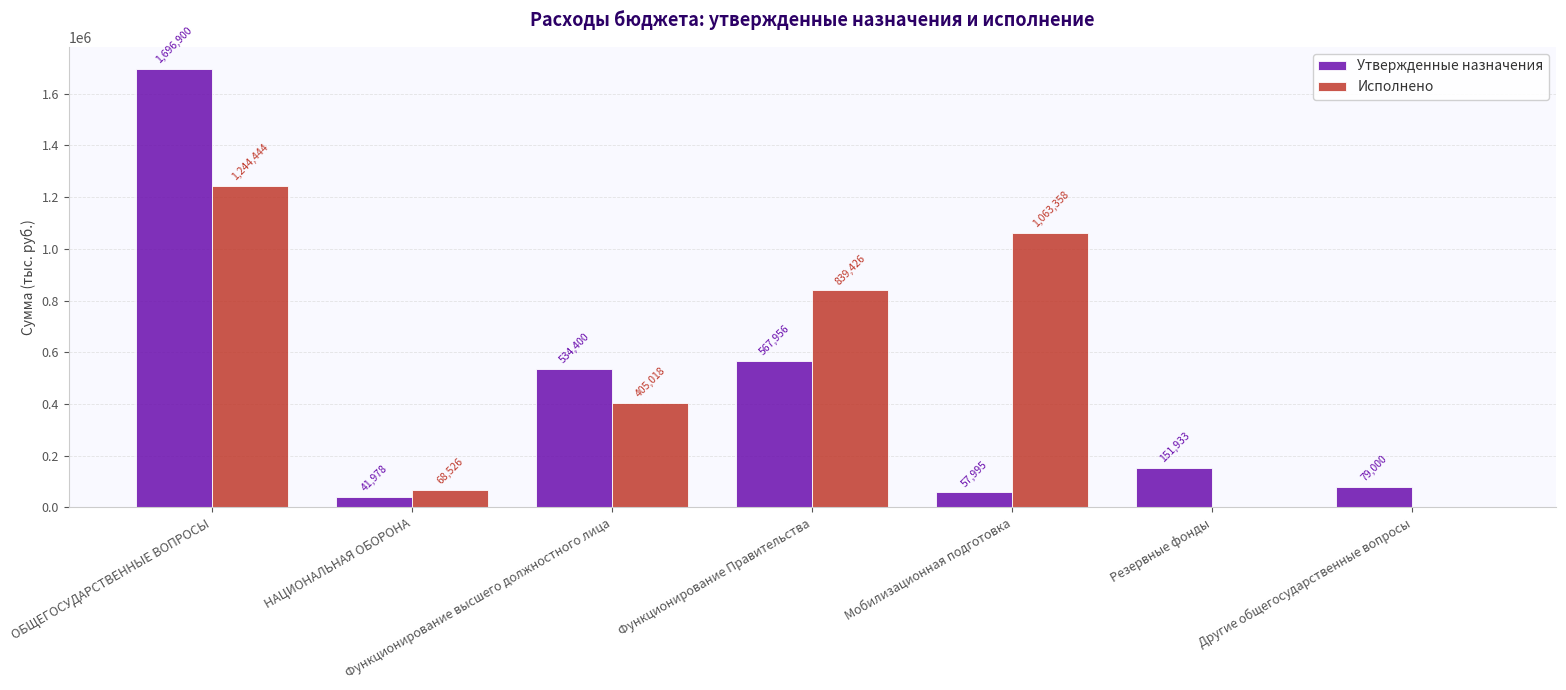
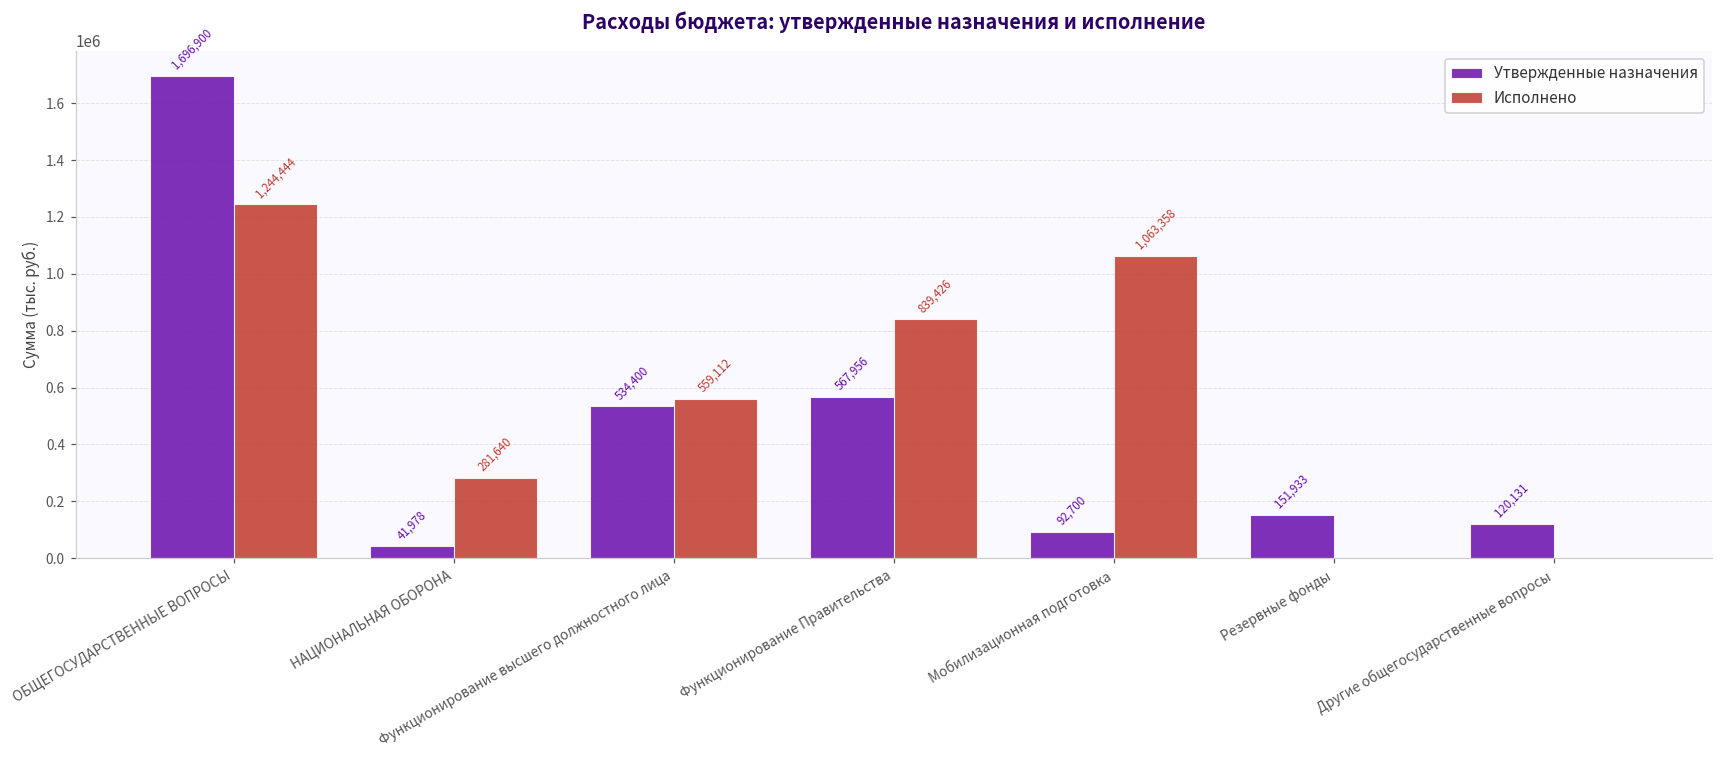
Исполнено, НАЦИОНАЛЬНАЯ ОБОРОНА: 68,526 -> 281,640
Исполнено, Функционирование высшего должностного лица: 405,018 -> 559,112
Утвержденные назначения, Мобилизационная подготовка: 57,995 -> 92,700
Утвержденные назначения, Другие общегосударственные вопросы: 79,000 -> 120,131
